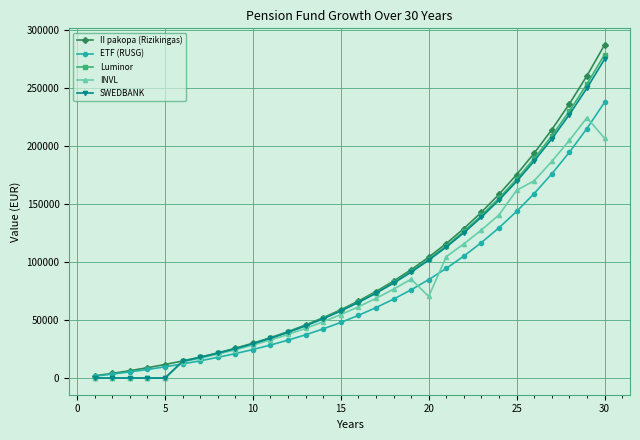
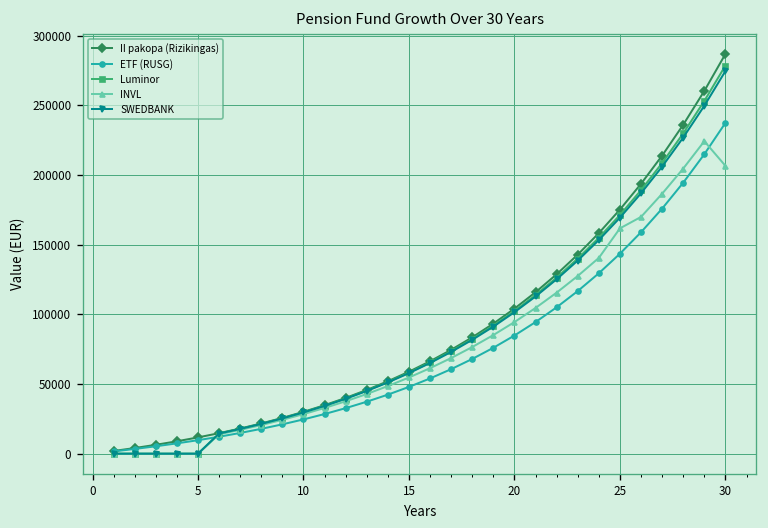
INVL, 20: 70000 -> 94000
